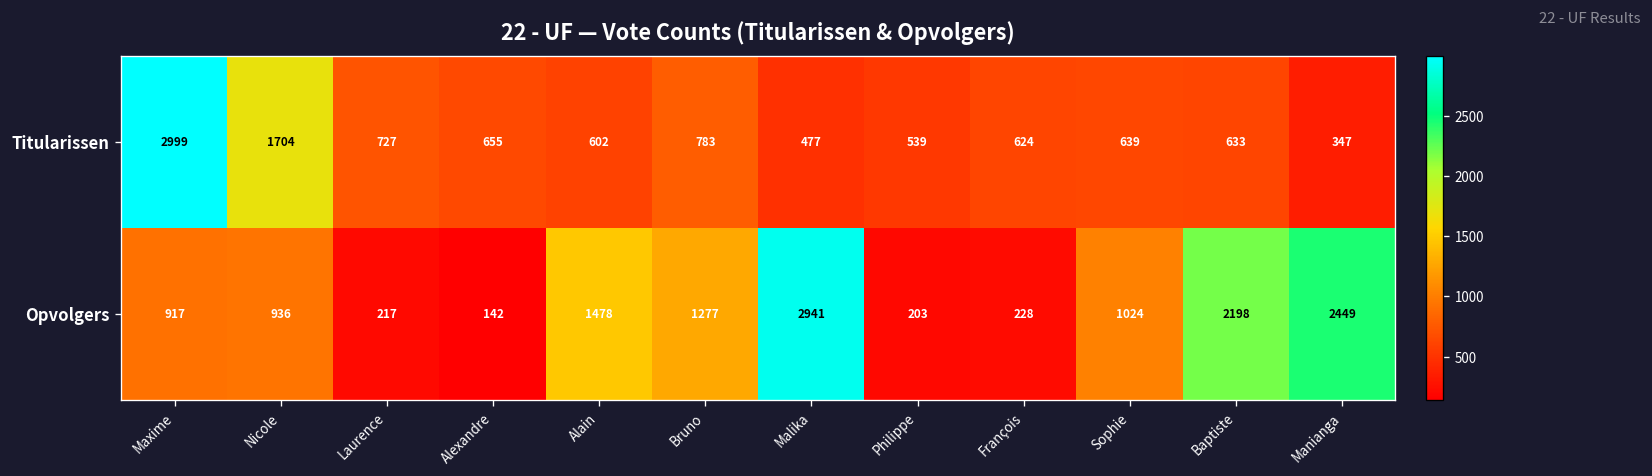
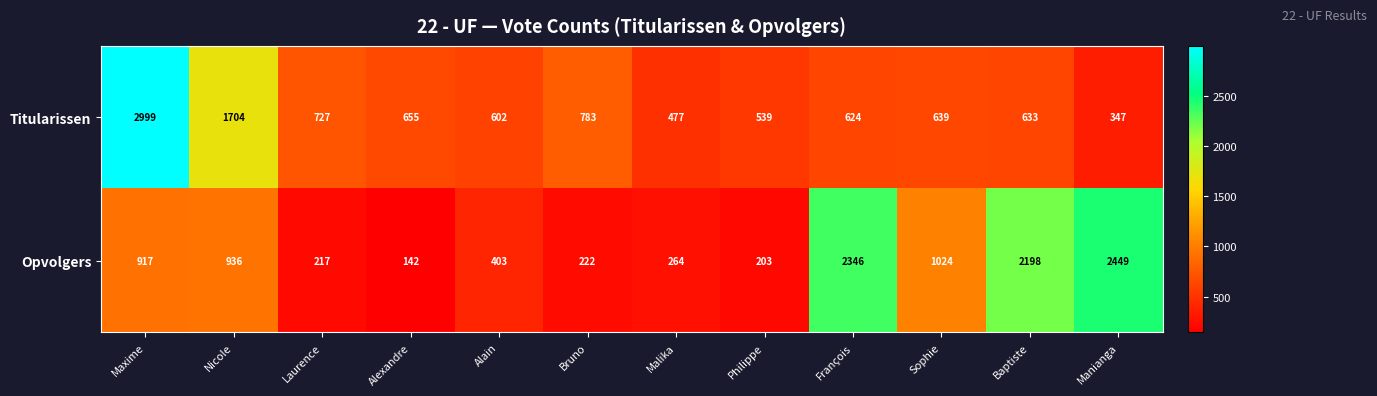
Opvolgers, Alain: 1478 -> 403
Opvolgers, Bruno: 1277 -> 222
Opvolgers, Malika: 2941 -> 264
Opvolgers, François: 228 -> 2346
